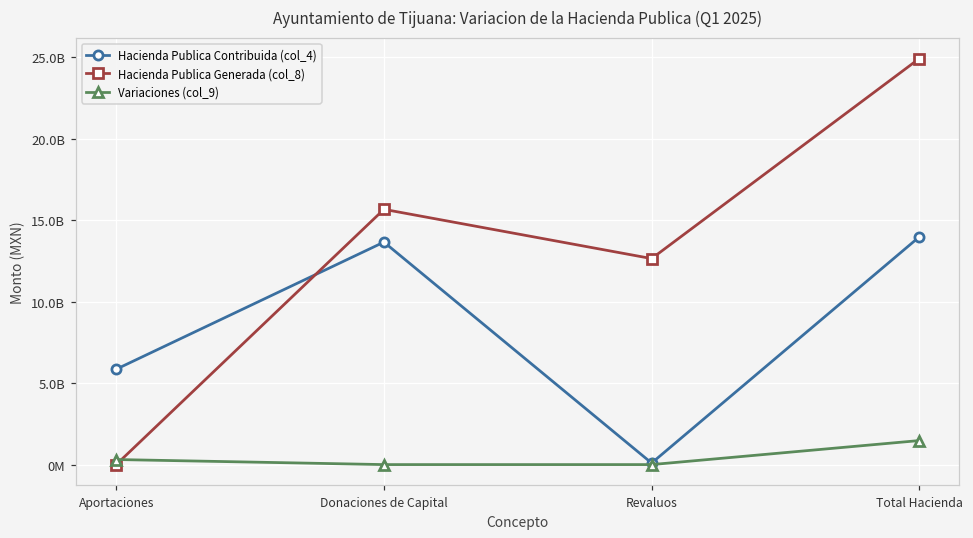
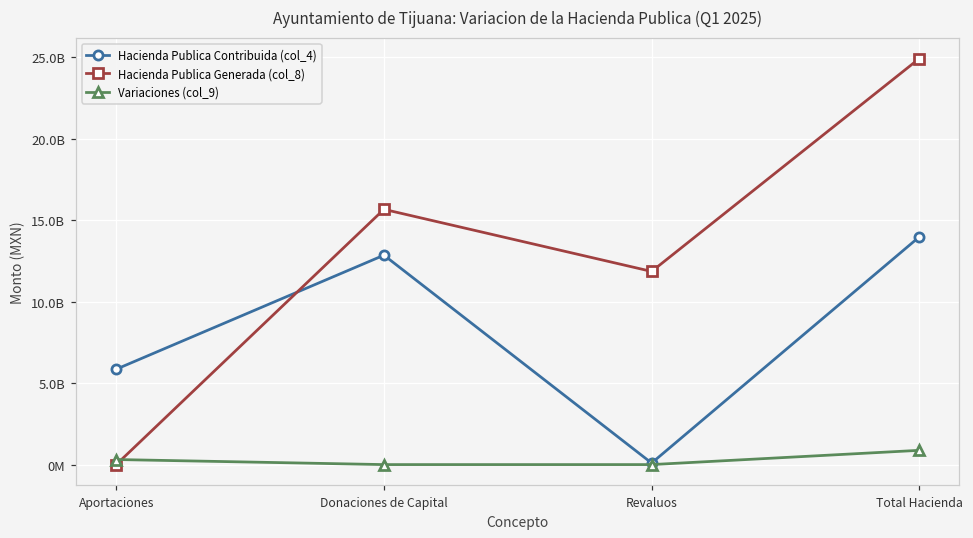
Hacienda Publica Contribuida (col_4), Donaciones de Capital: 13700000000 -> 12900000000
Hacienda Publica Generada (col_8), Revaluos: 12600000000 -> 11900000000
Variaciones (col_9), Total Hacienda: 1500000000 -> 900000000
